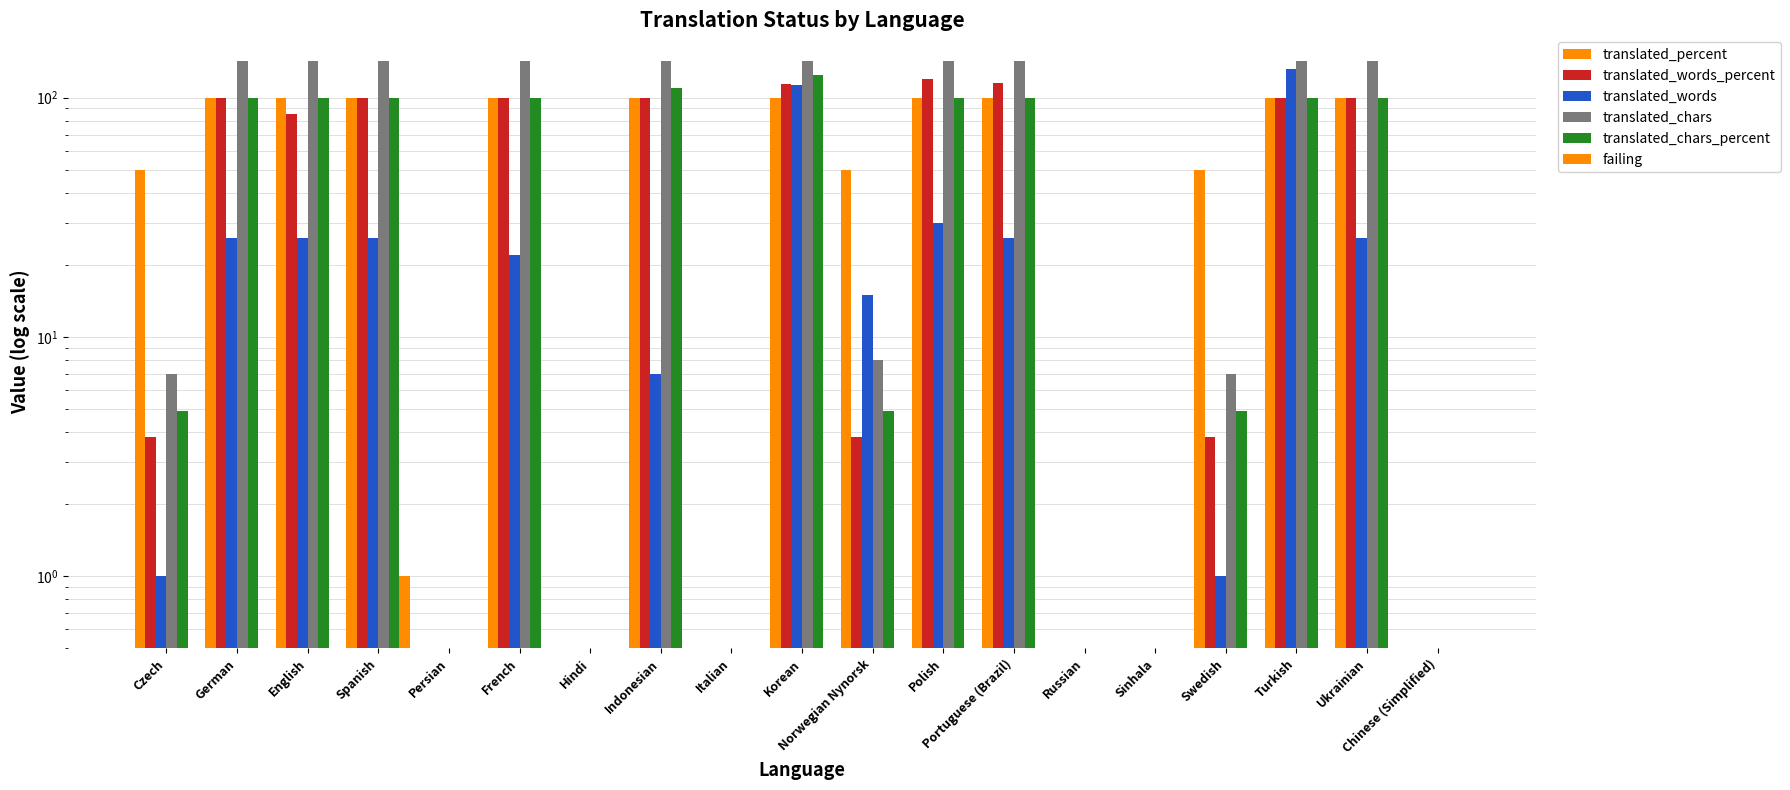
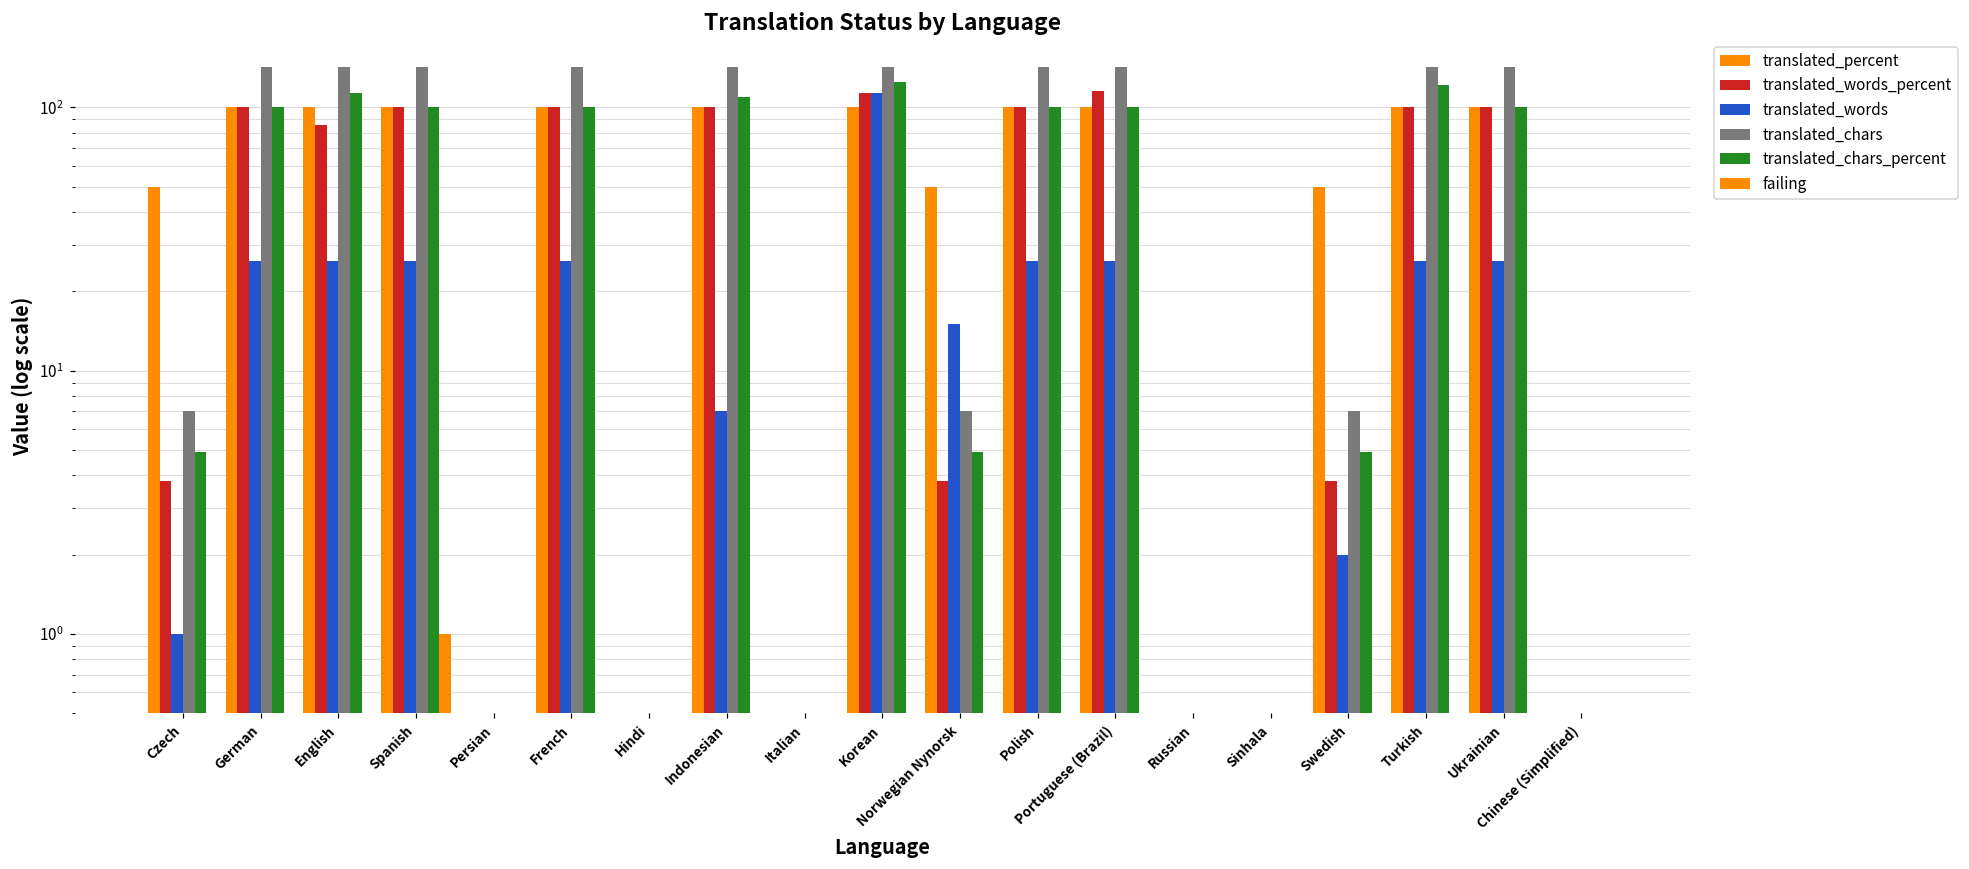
translated_chars_percent, English: 100 -> 110
translated_words, French: 22 -> 26
translated_chars, Norwegian Nynorsk: 8 -> 7
translated_words_percent, Polish: 120 -> 100
translated_words, Polish: 30 -> 26
translated_words, Swedish: 1 -> 2
translated_words, Turkish: 130 -> 26
translated_chars_percent, Turkish: 100 -> 120
